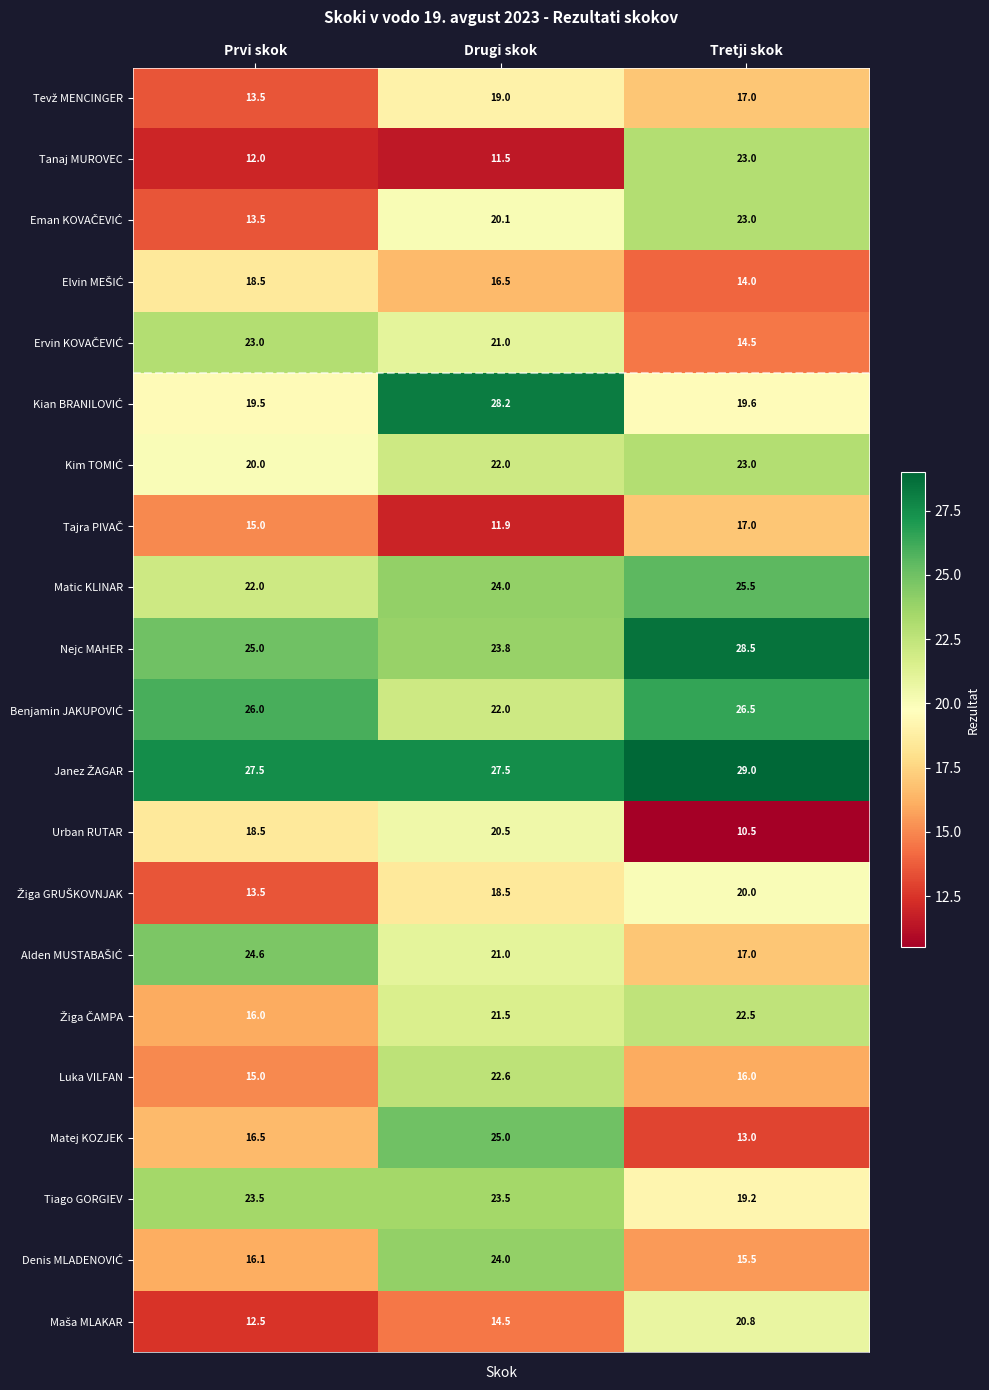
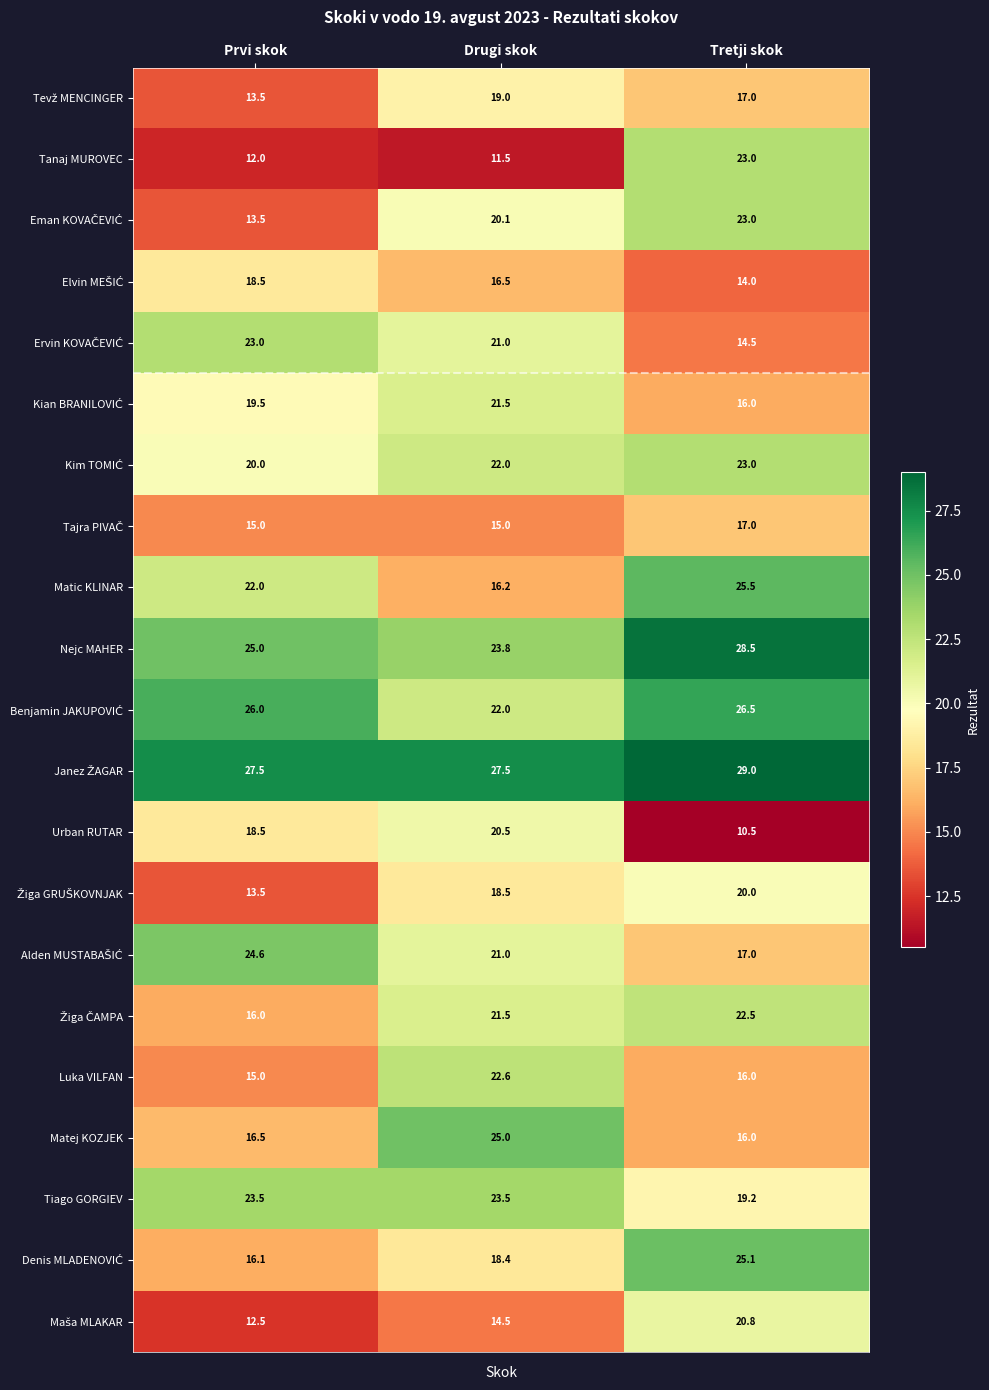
Kian BRANILOVIĆ, Drugi skok: 28.2 -> 21.5
Kian BRANILOVIĆ, Tretji skok: 19.6 -> 16.0
Tajra PIVAČ, Drugi skok: 11.9 -> 15.0
Matic KLINAR, Drugi skok: 24.0 -> 16.2
Matej KOZJEK, Tretji skok: 13.0 -> 16.0
Denis MLADENOVIĆ, Drugi skok: 24.0 -> 18.4
Denis MLADENOVIĆ, Tretji skok: 15.5 -> 25.1
